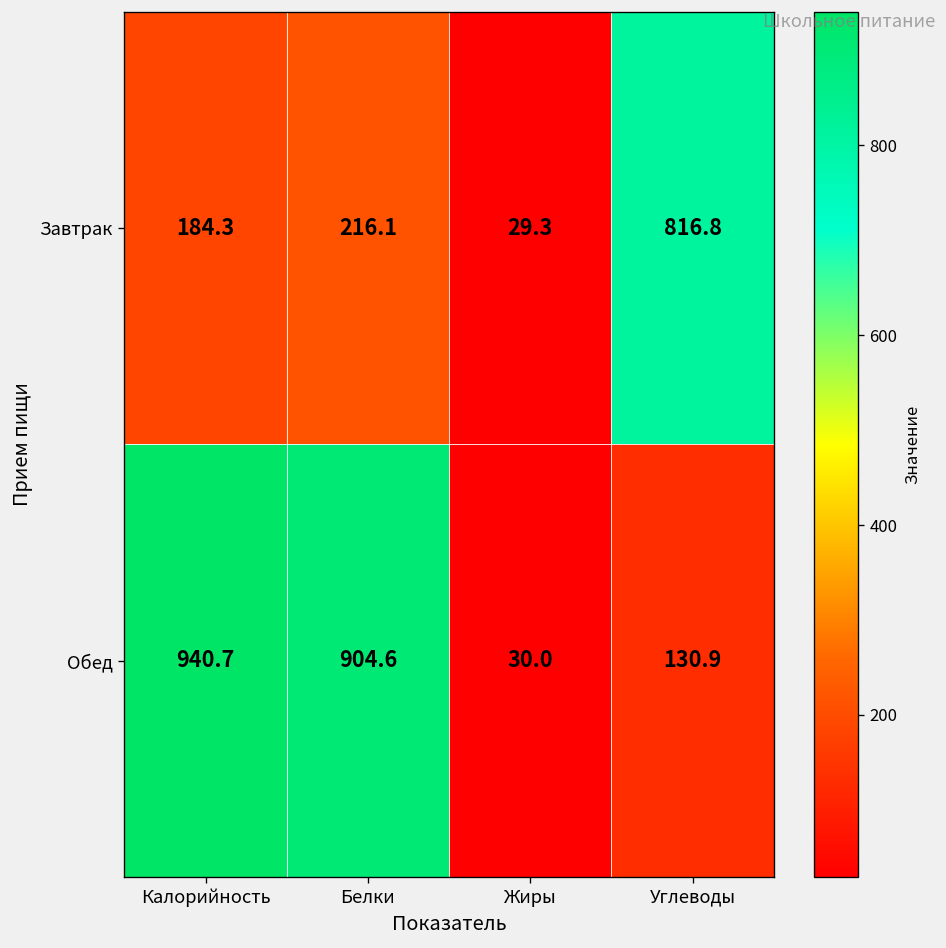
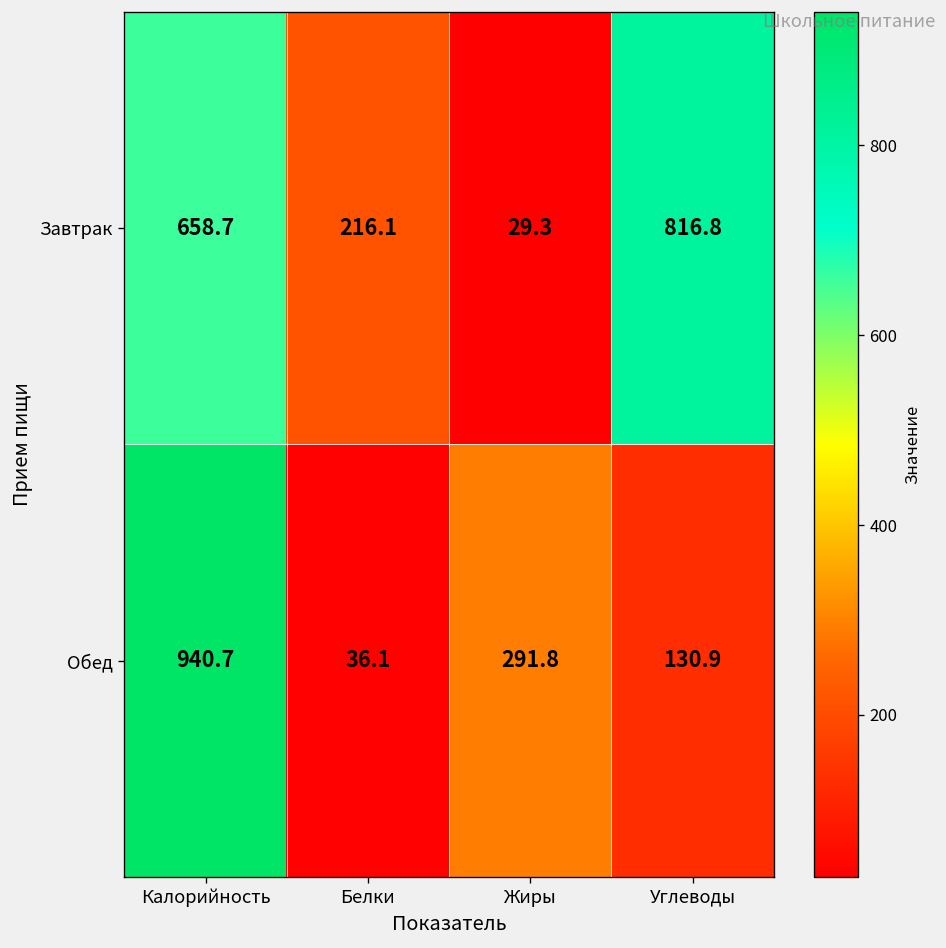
Завтрак, Калорийность: 184.3 -> 658.7
Обед, Белки: 904.6 -> 36.1
Обед, Жиры: 30.0 -> 291.8
